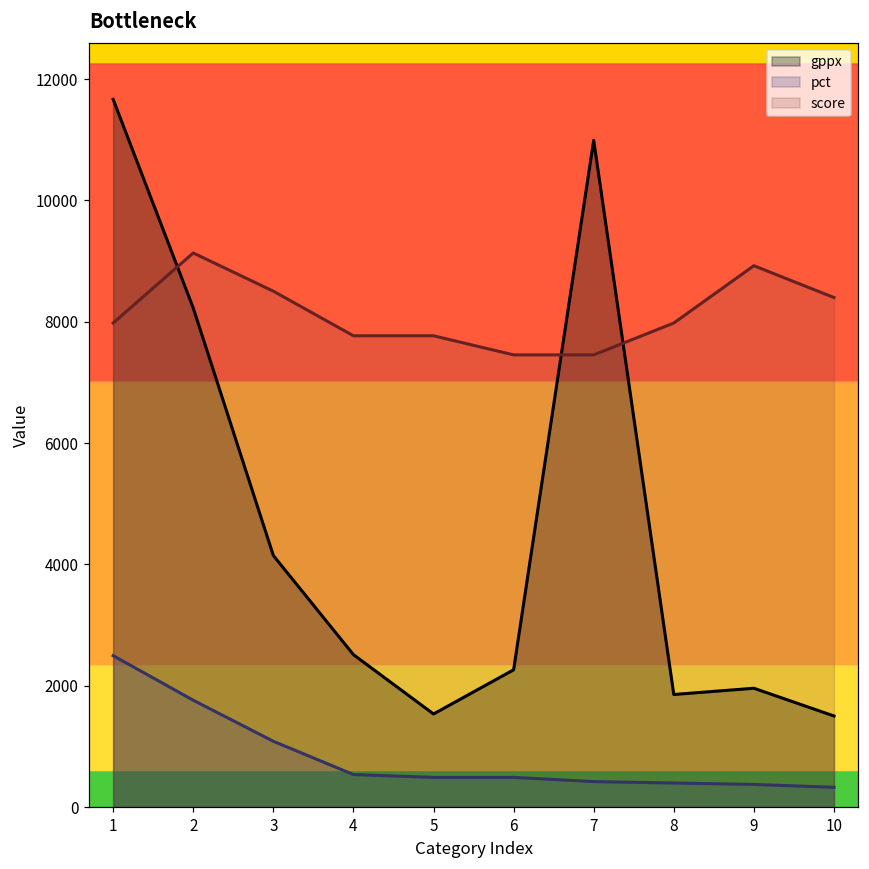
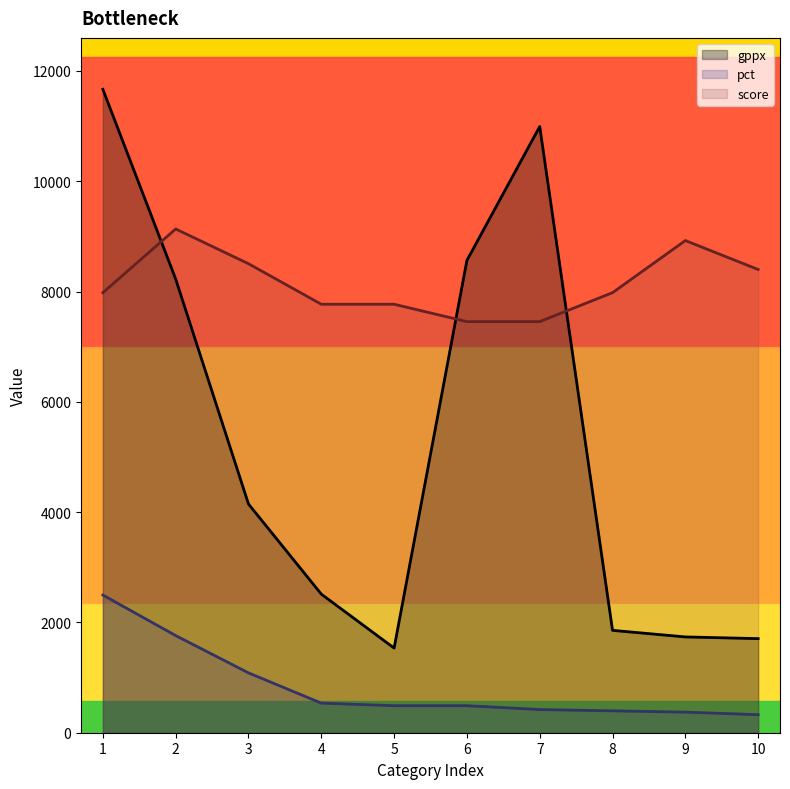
gppx, 6: 2300 -> 8600
gppx, 9: 2000 -> 1700
gppx, 10: 1500 -> 1700
